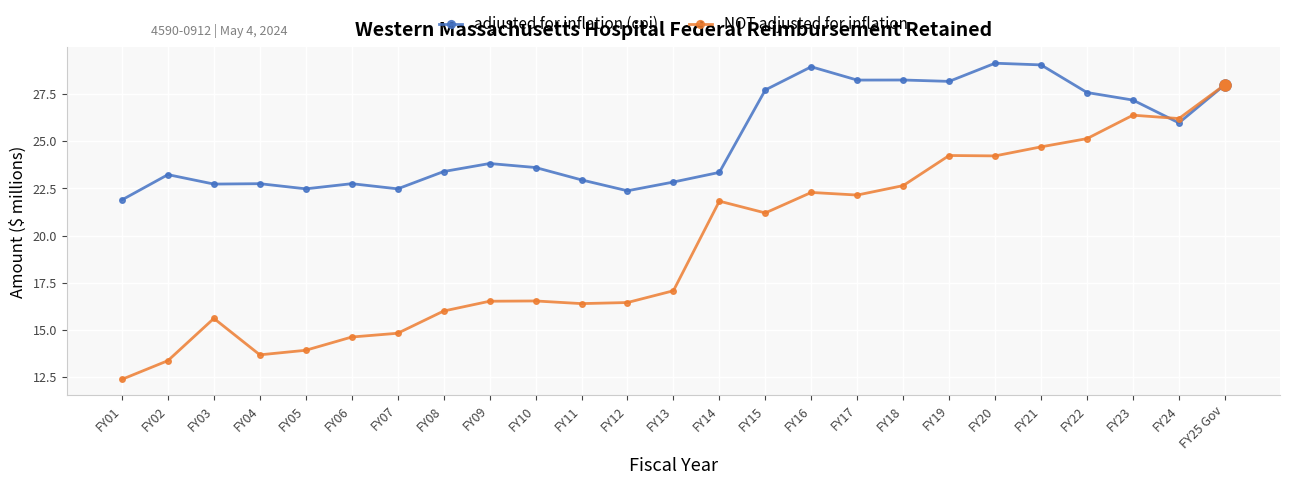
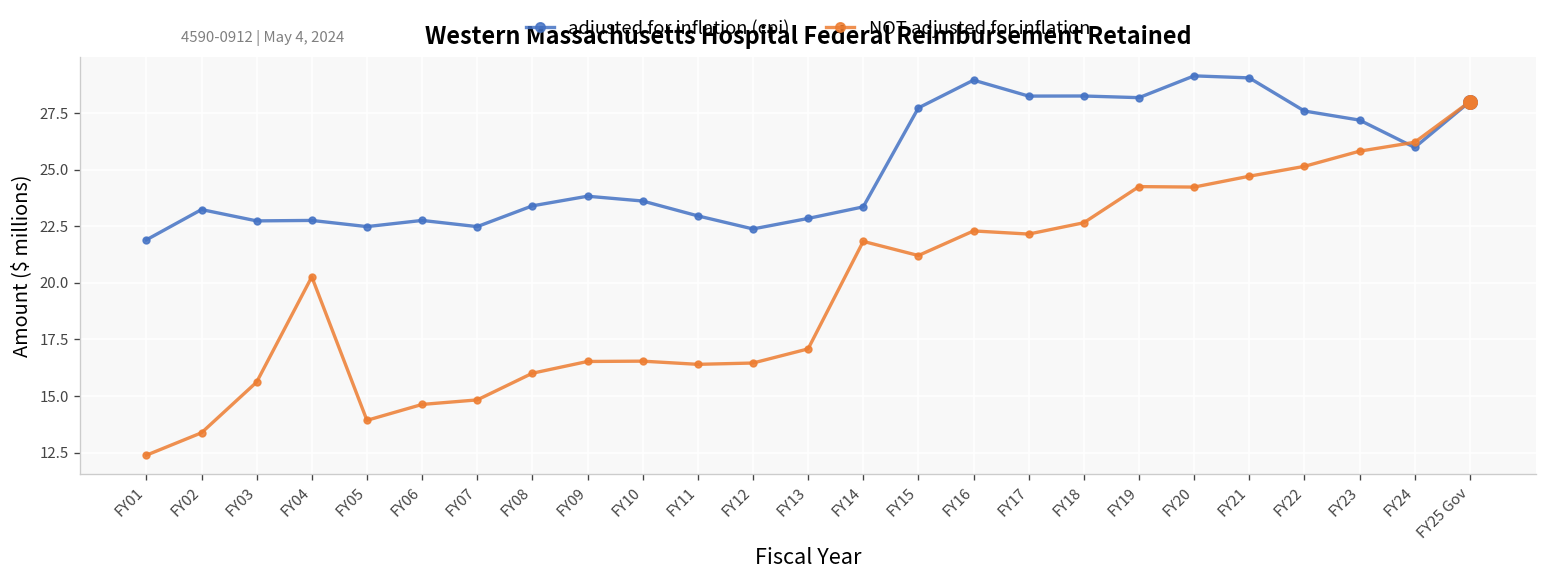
NOT adjusted for inflation, FY04: 13.7 -> 20.3
NOT adjusted for inflation, FY23: 26.4 -> 25.8
